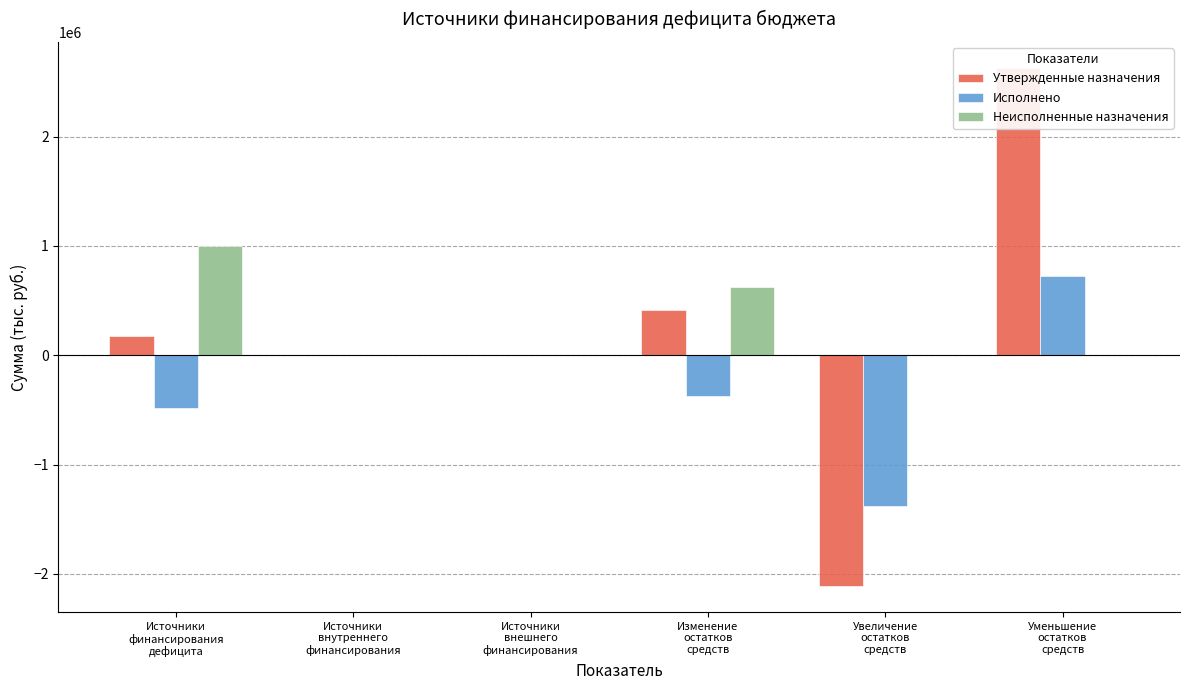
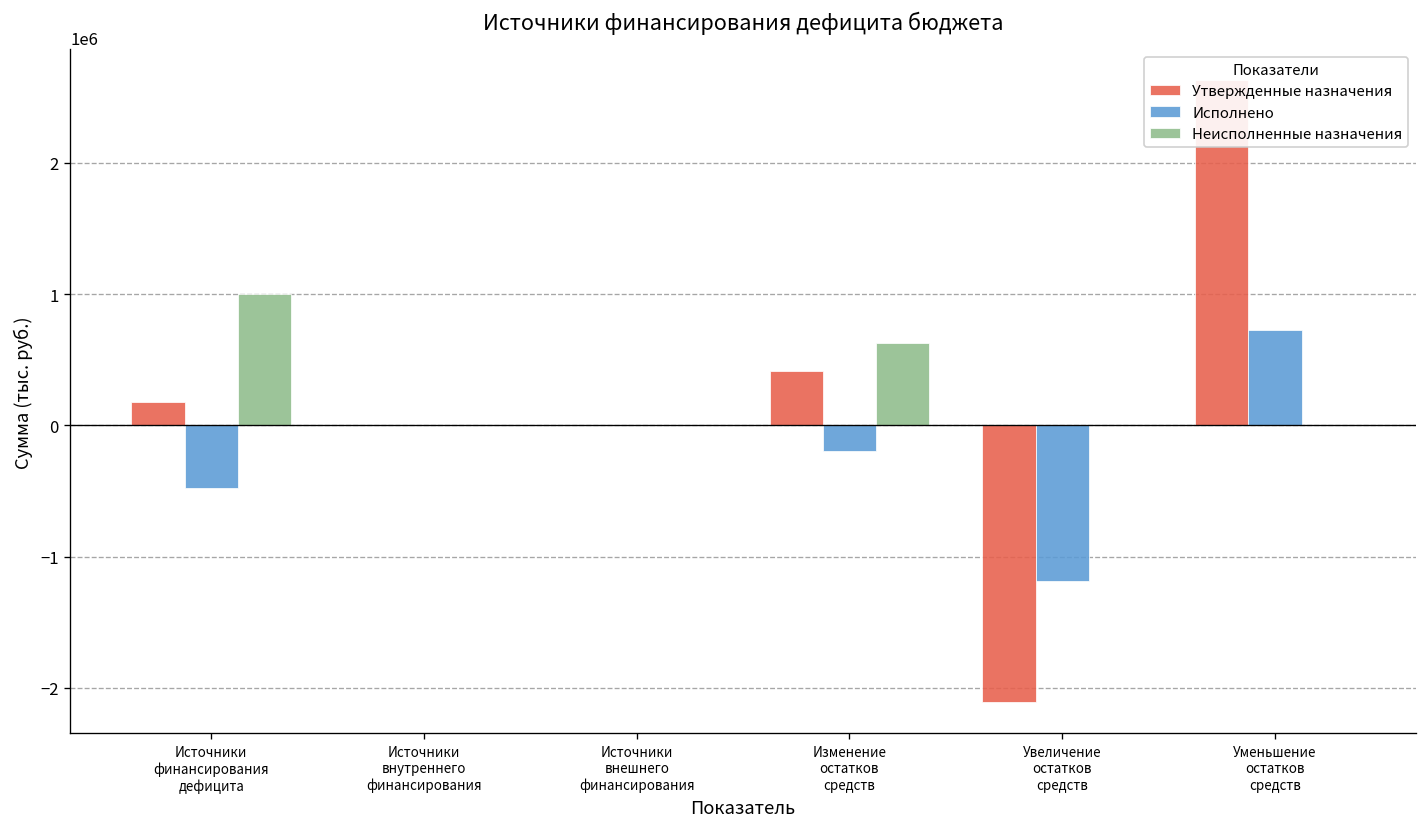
Исполнено, Изменение остатков средств: -380000 -> -190000
Исполнено, Увеличение остатков средств: -1370000 -> -1190000
